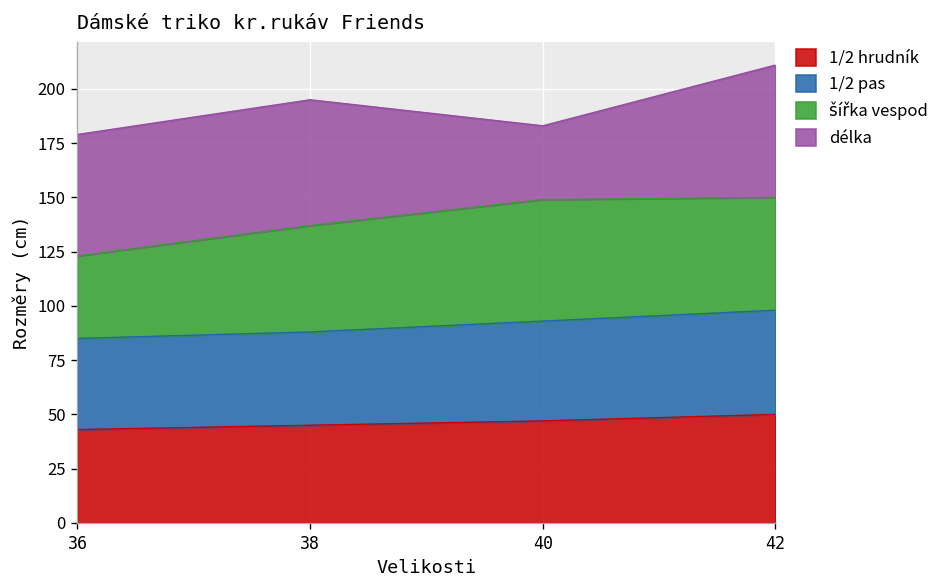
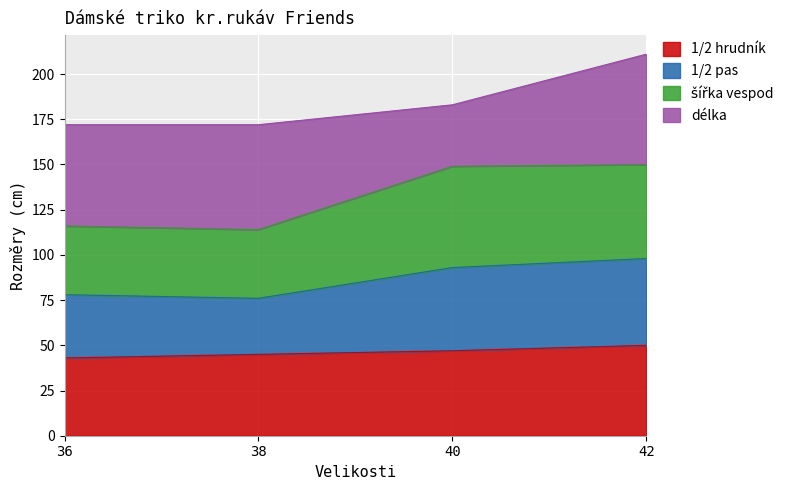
1/2 pas, 36: 42 -> 35
1/2 pas, 38: 43 -> 31
šířka vespod, 38: 49 -> 38
